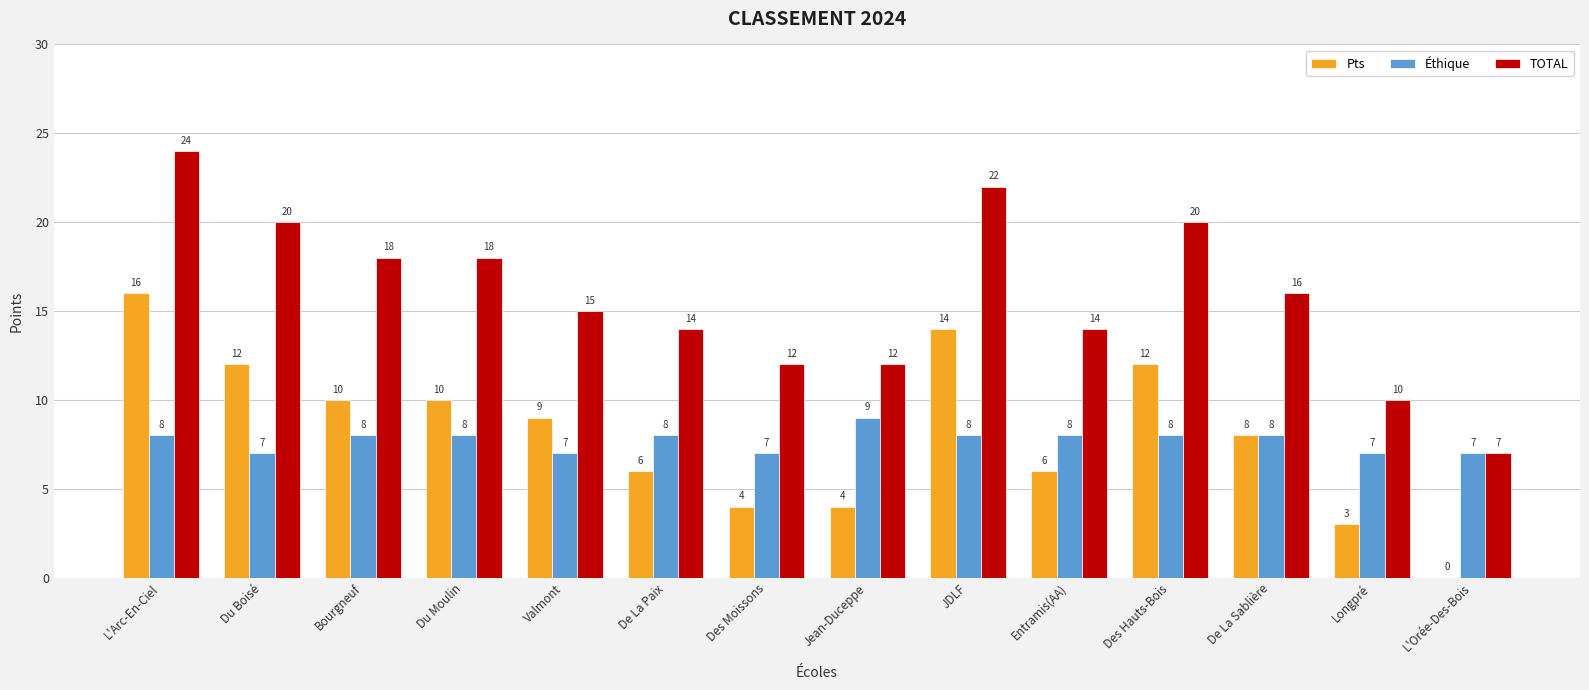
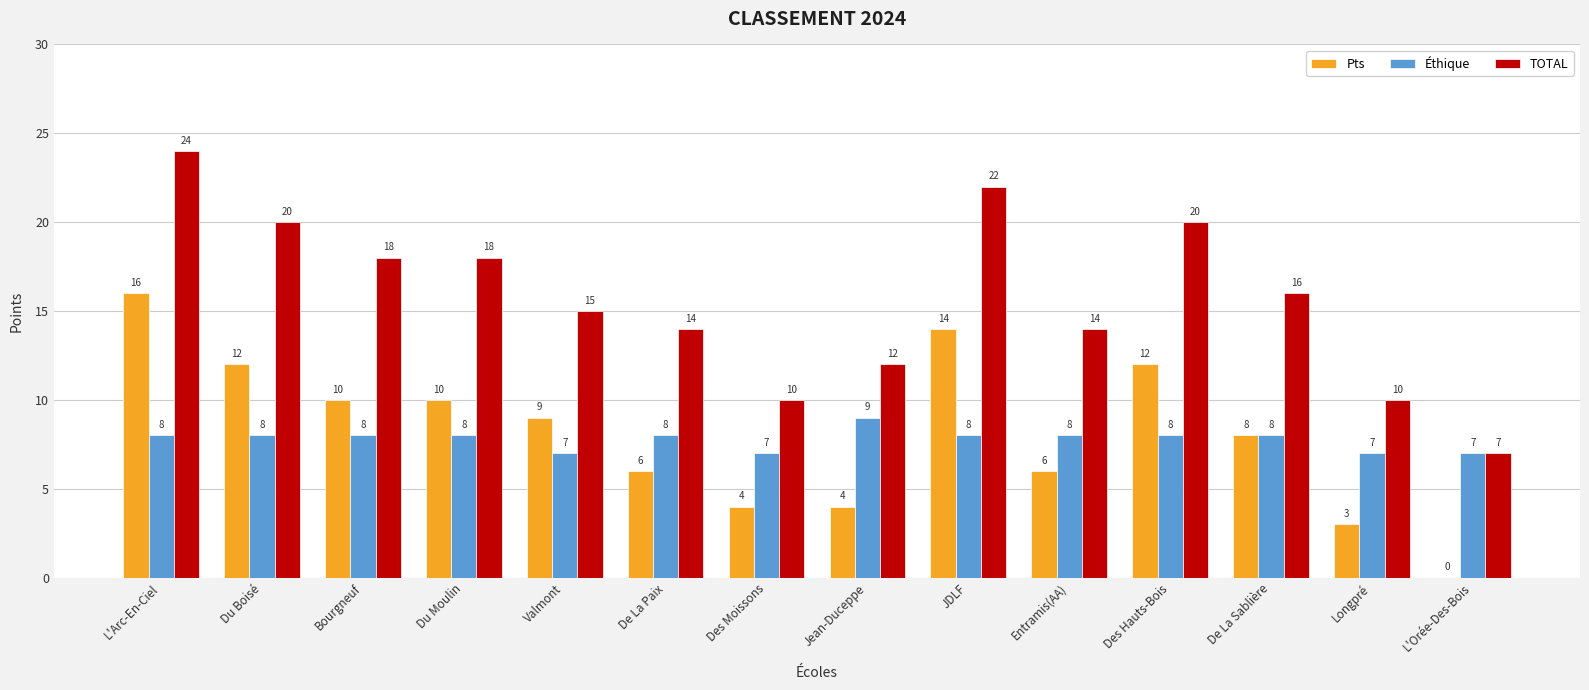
Éthique, Du Boisé: 7 -> 8
TOTAL, Des Moissons: 12 -> 10
